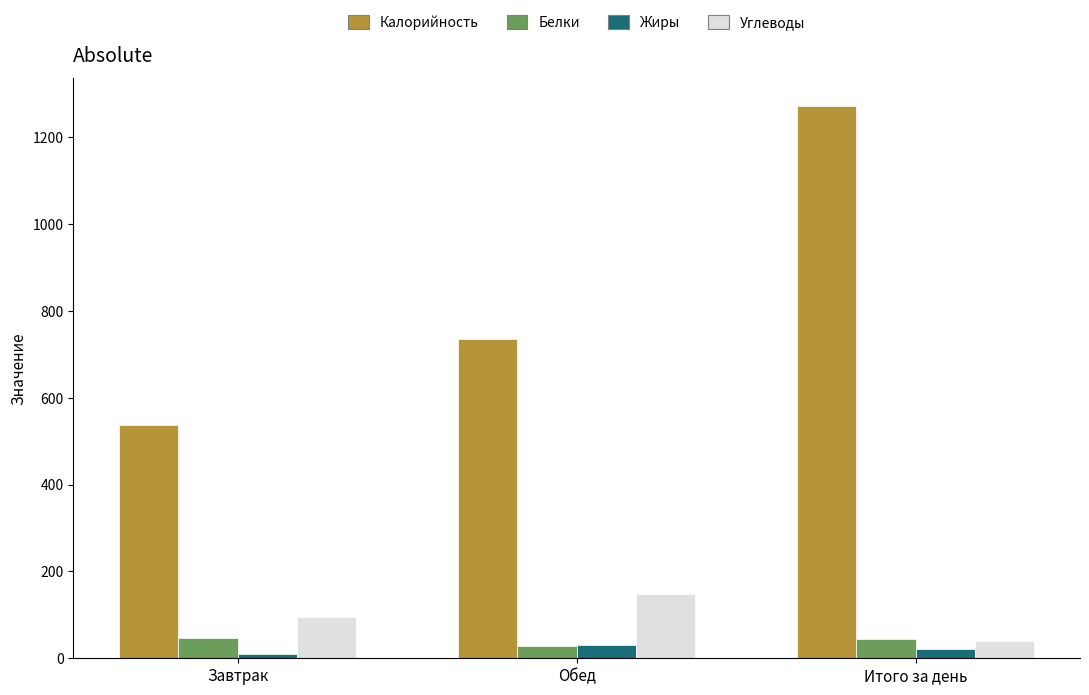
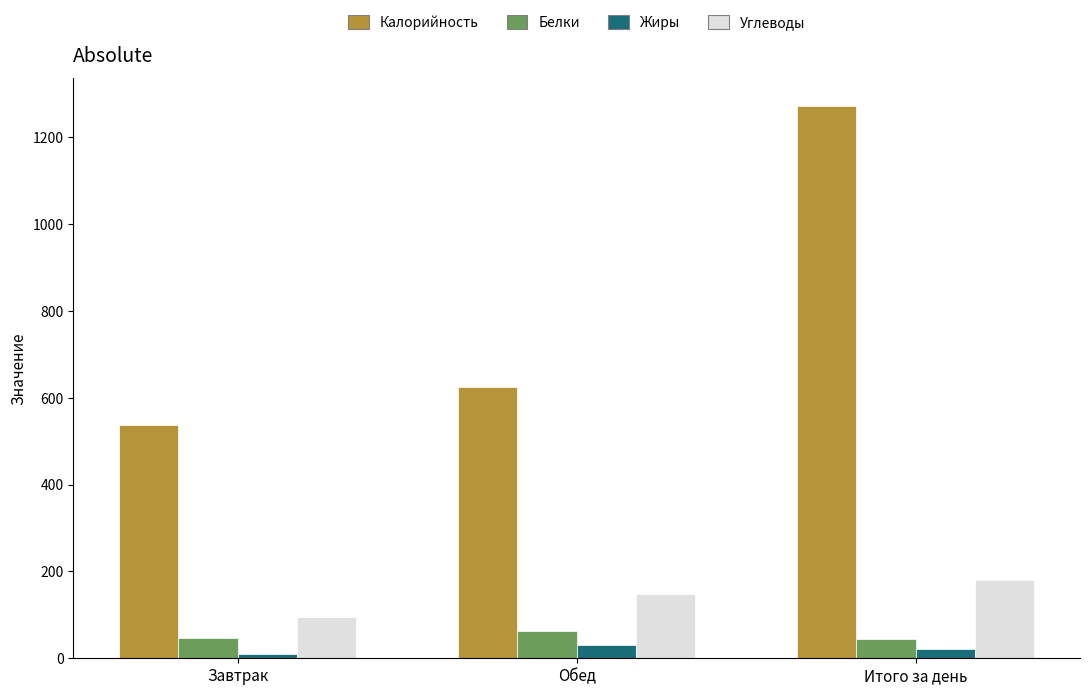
Калорийность, Обед: 730 -> 620
Белки, Обед: 30 -> 60
Углеводы, Итого за день: 40 -> 180
